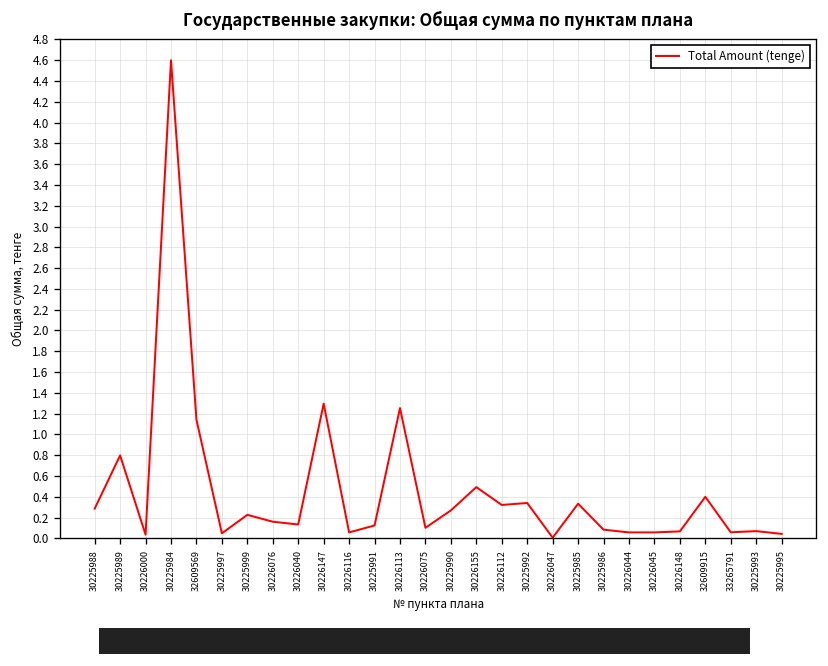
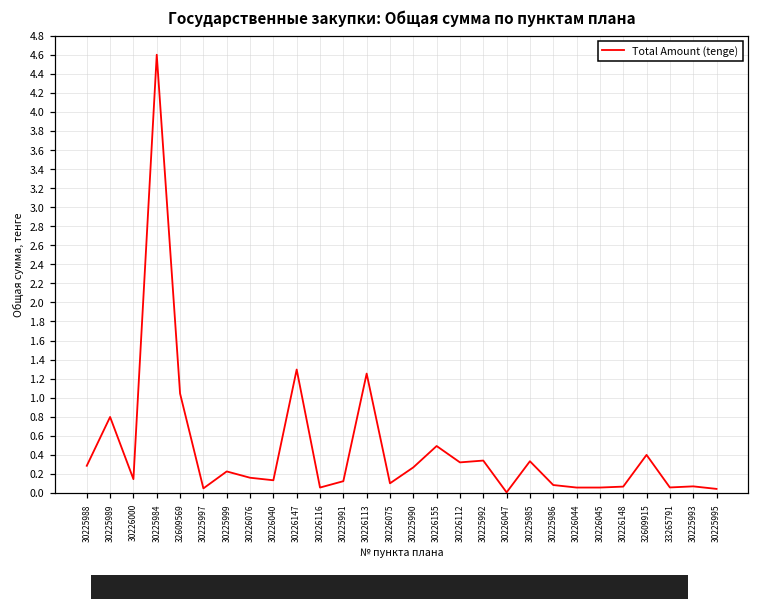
30226000: 0.0 -> 0.1
32609569: 1.1 -> 1.0
